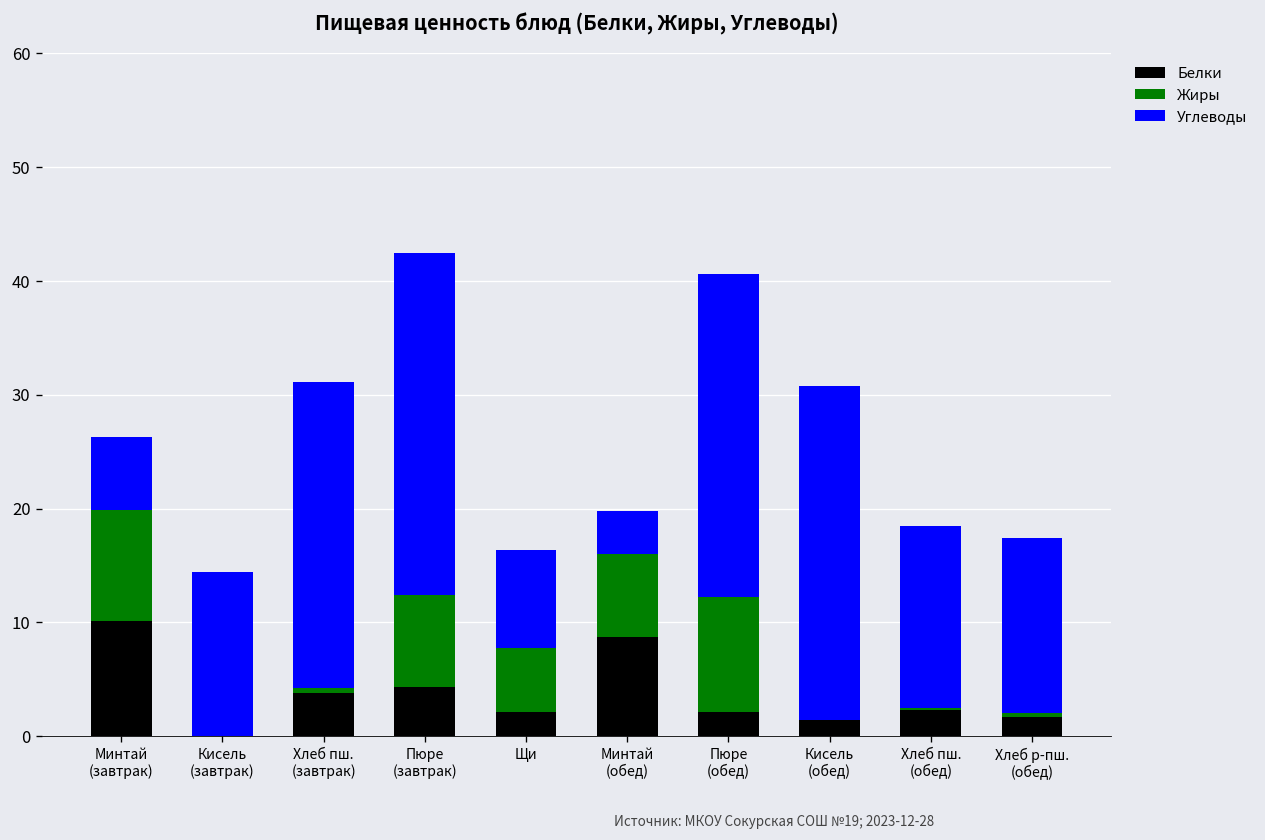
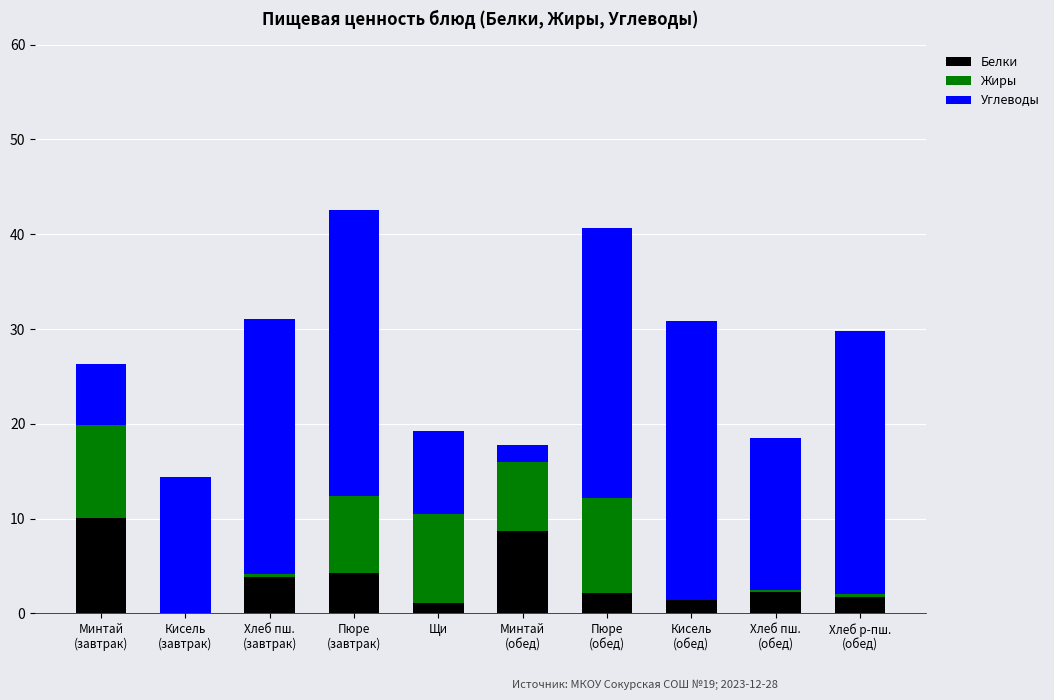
Белки, Щи: 2 -> 1
Жиры, Щи: 6 -> 9
Углеводы, Минтай (обед): 4 -> 2
Углеводы, Хлеб р-пш. (обед): 15 -> 28
